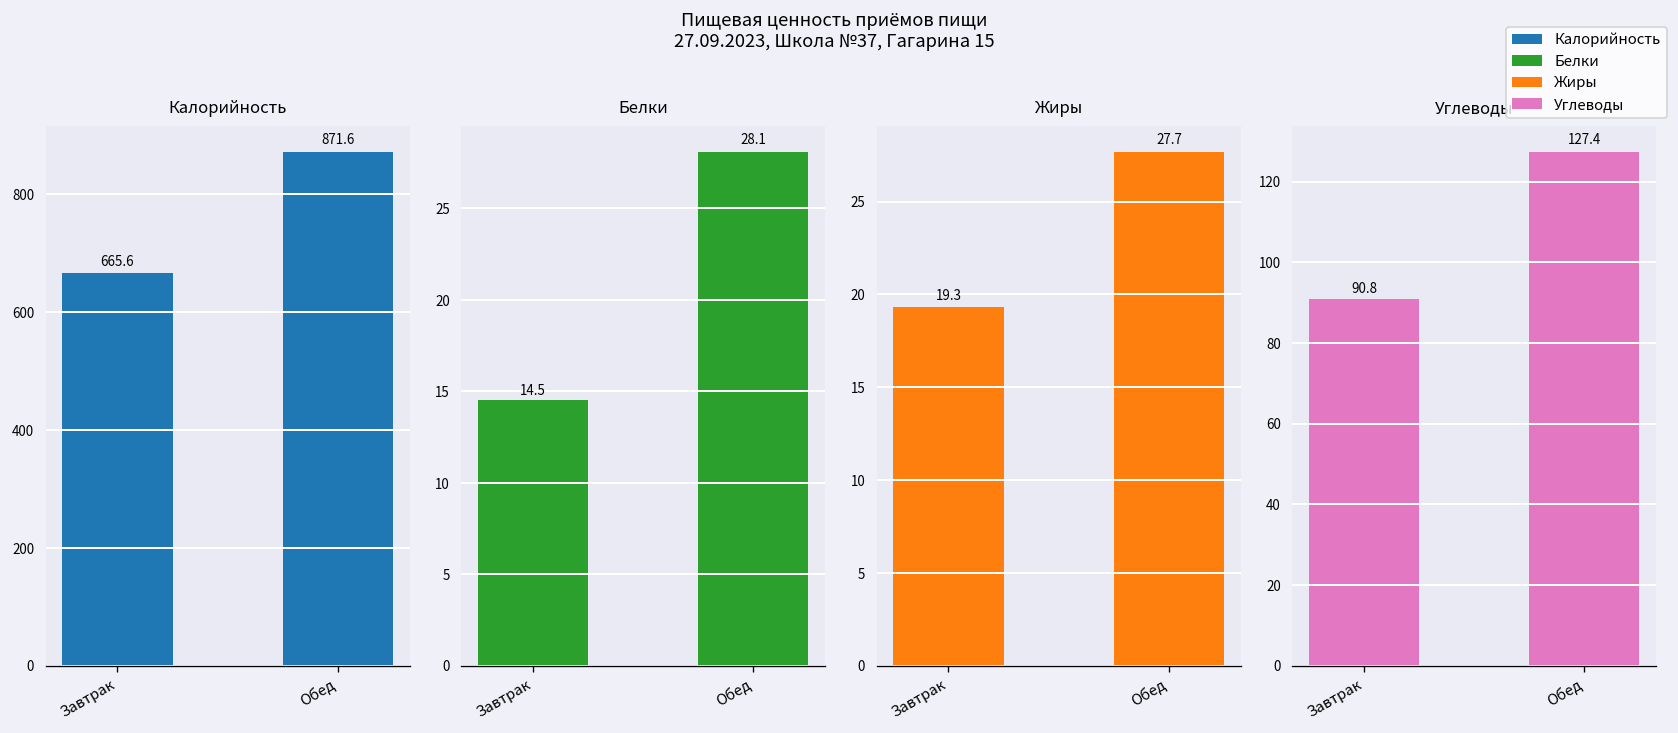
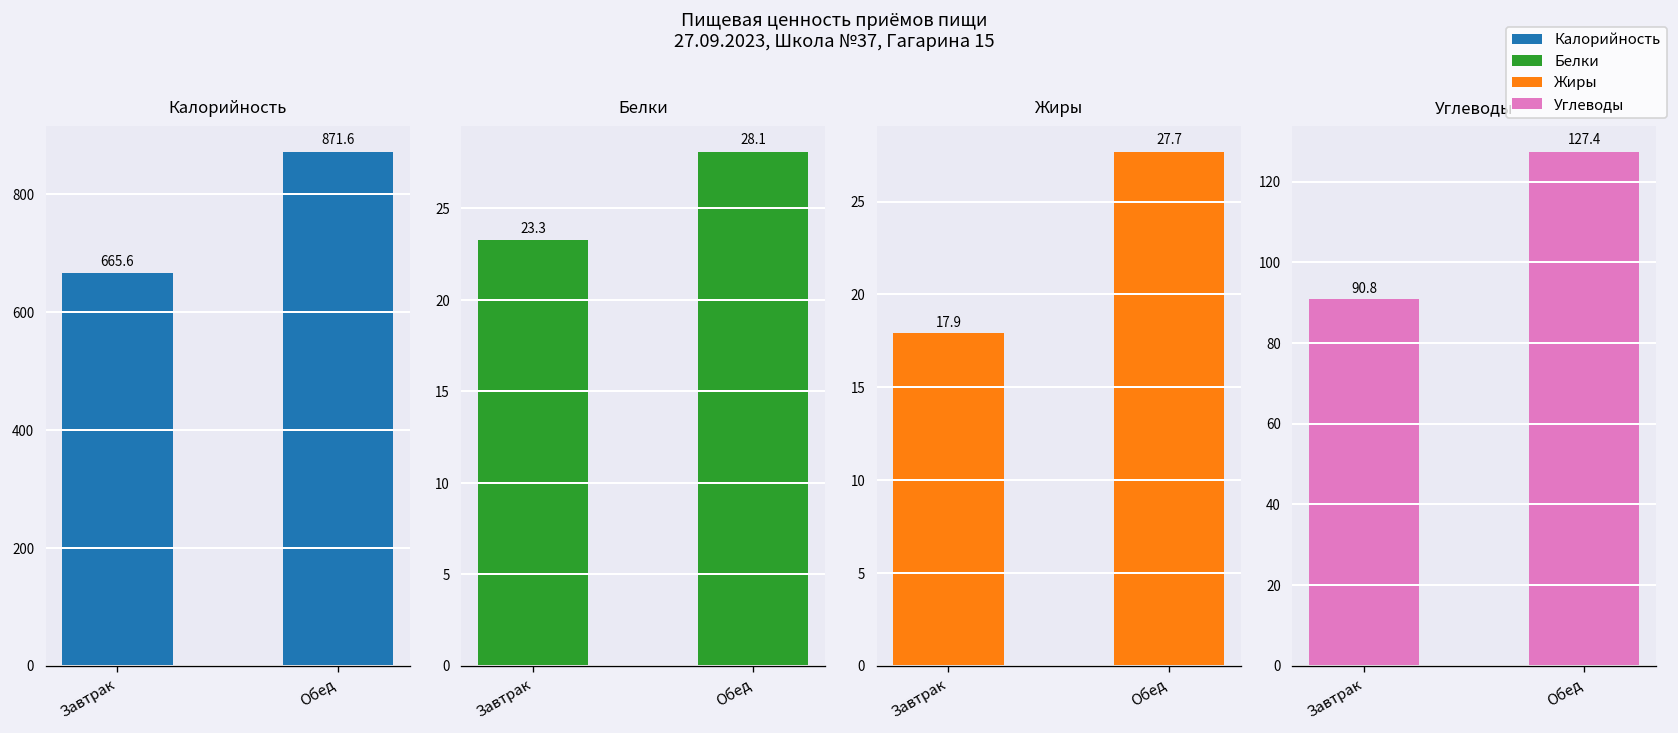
Белки, Завтрак: 14.5 -> 23.3
Жиры, Завтрак: 19.3 -> 17.9
